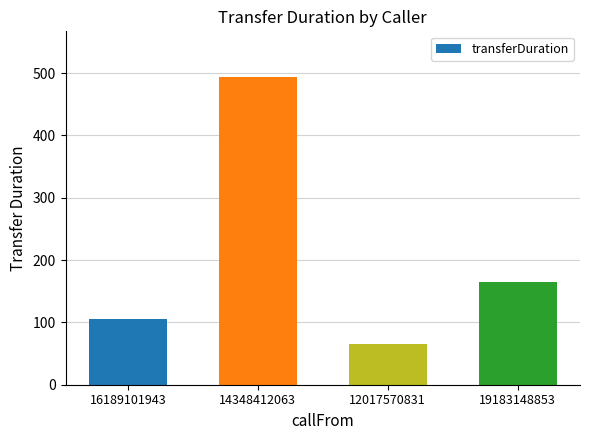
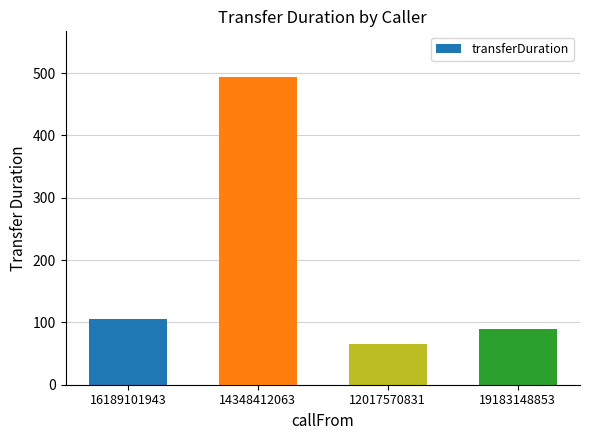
19183148853: 160 -> 90
